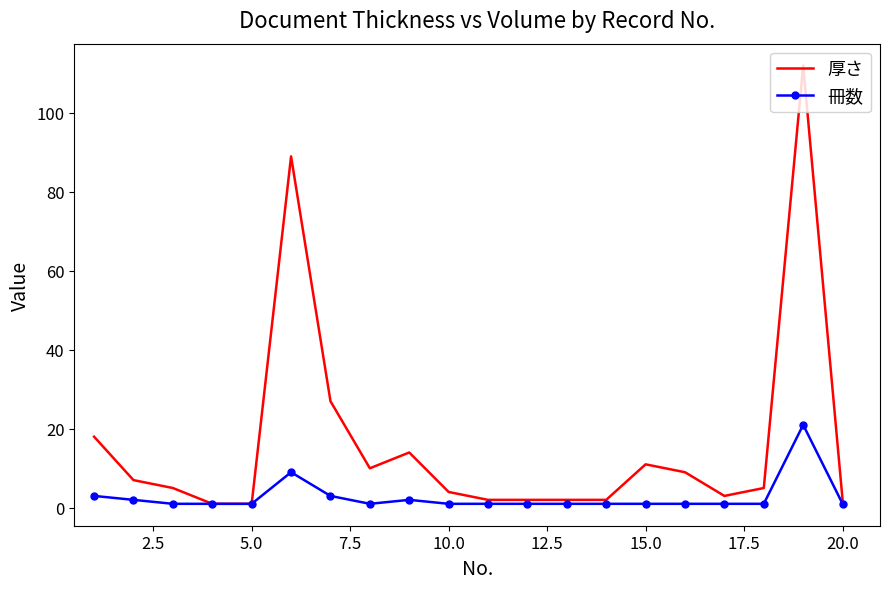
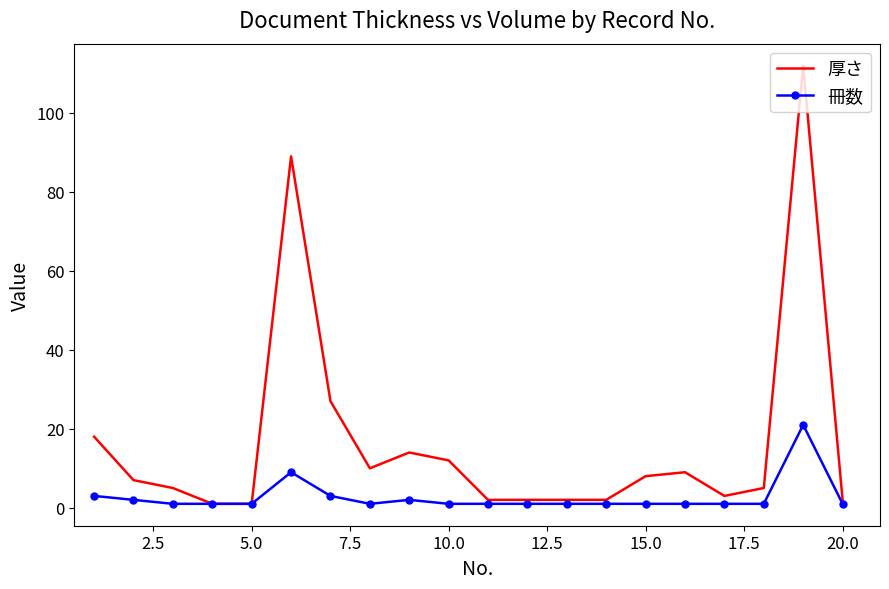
厚さ, 10.0: 4 -> 12
厚さ, 15.0: 11 -> 8
